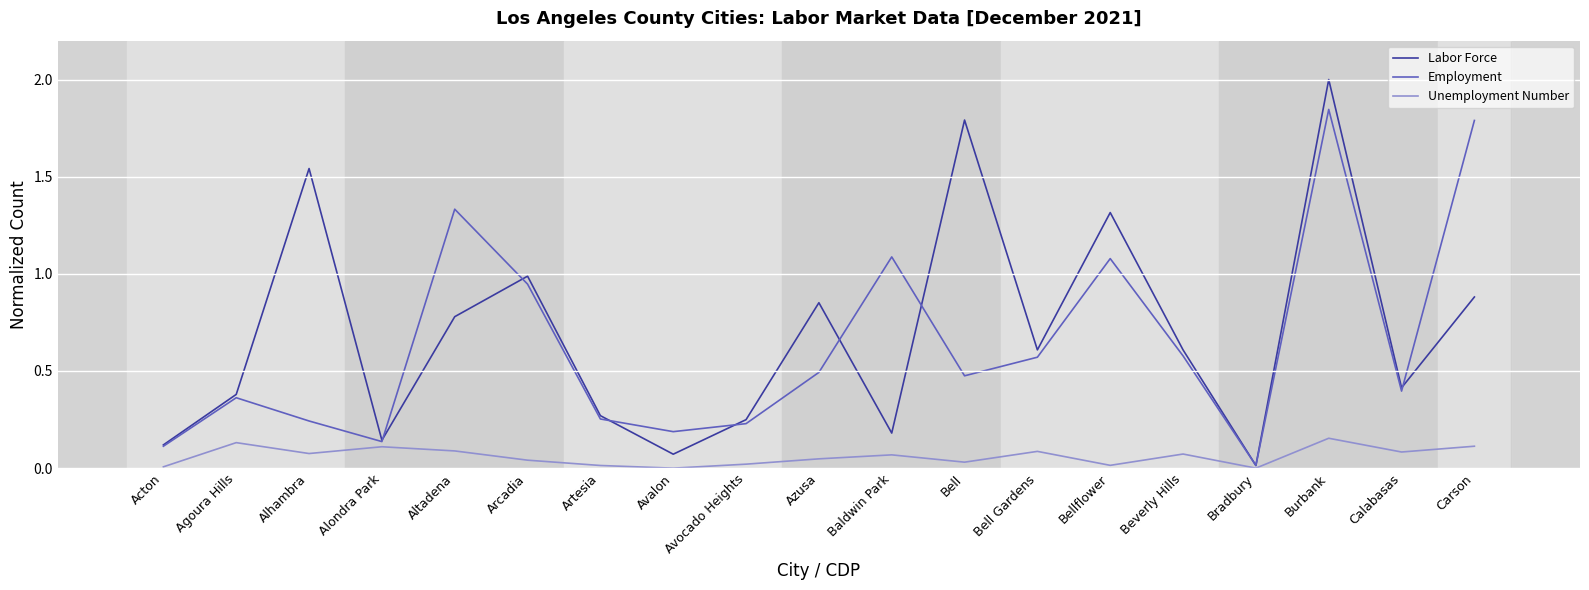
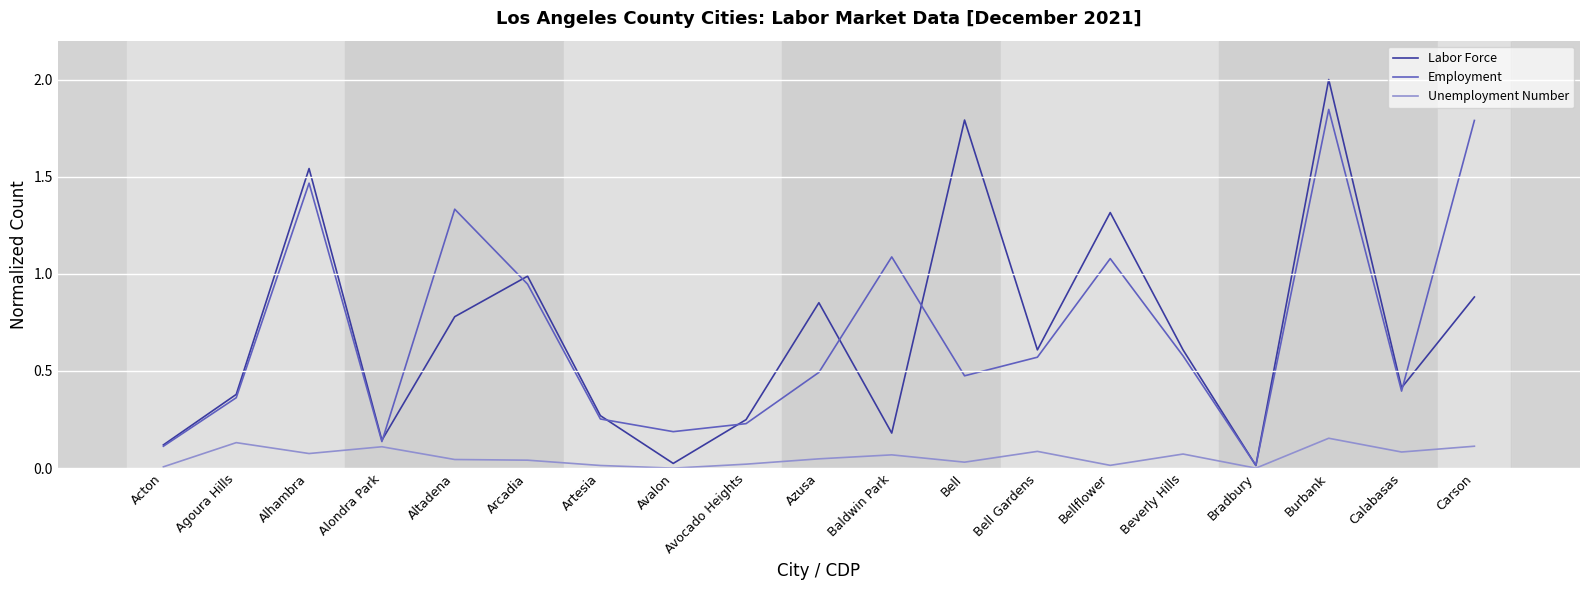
Employment, Alhambra: 0.24 -> 1.47
Unemployment Number, Altadena: 0.09 -> 0.04
Labor Force, Avalon: 0.07 -> 0.02
